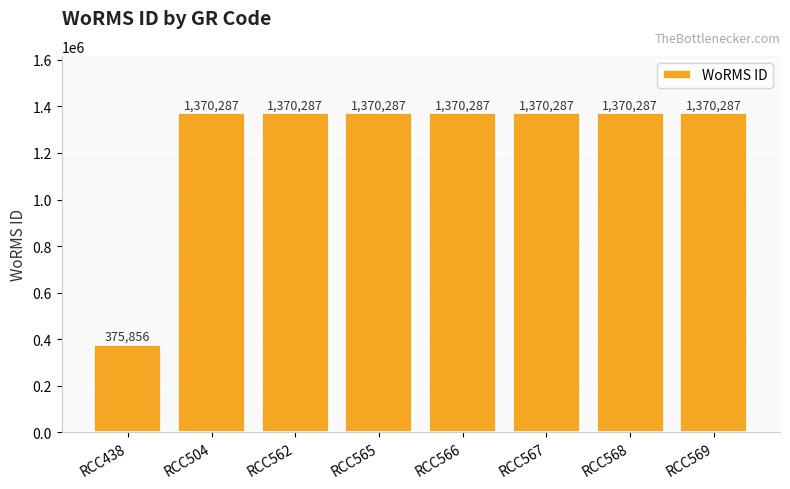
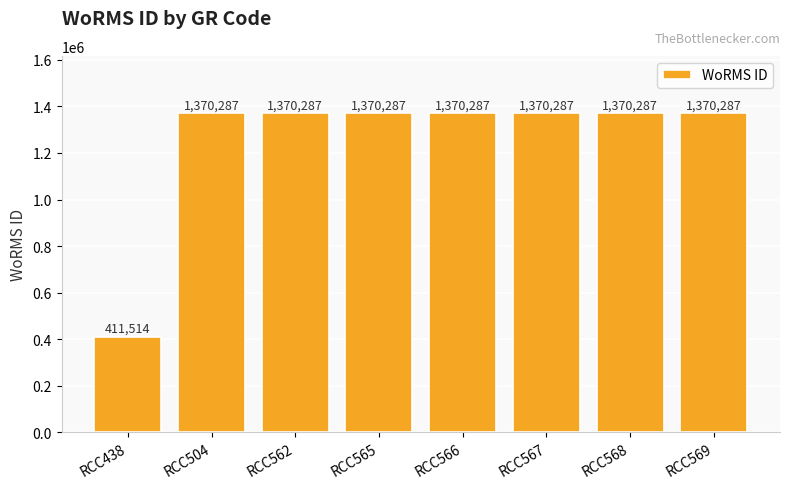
RCC438: 375,856 -> 411,514
